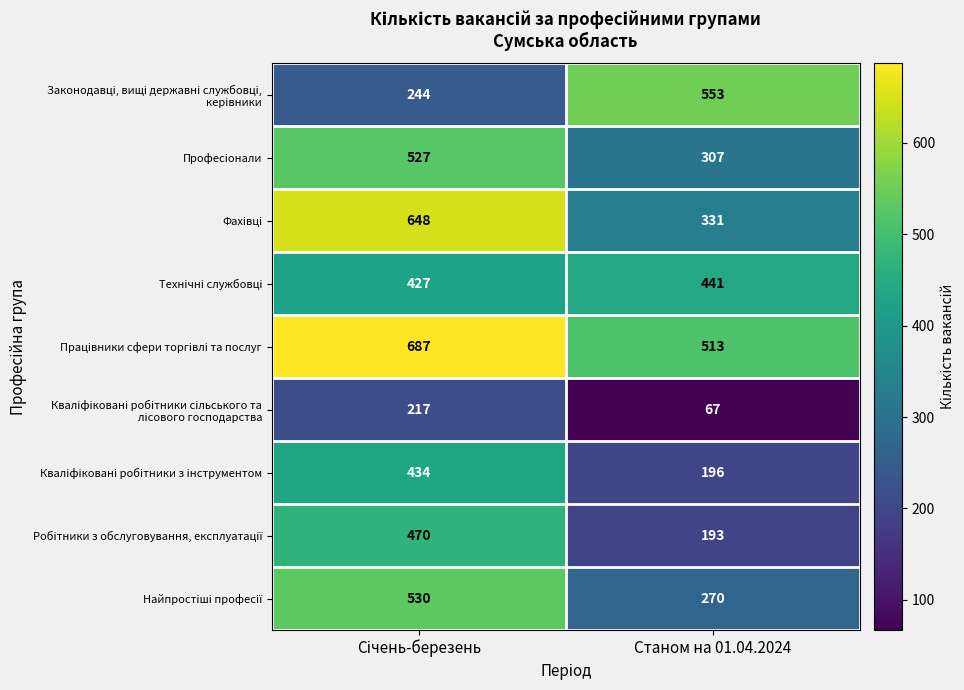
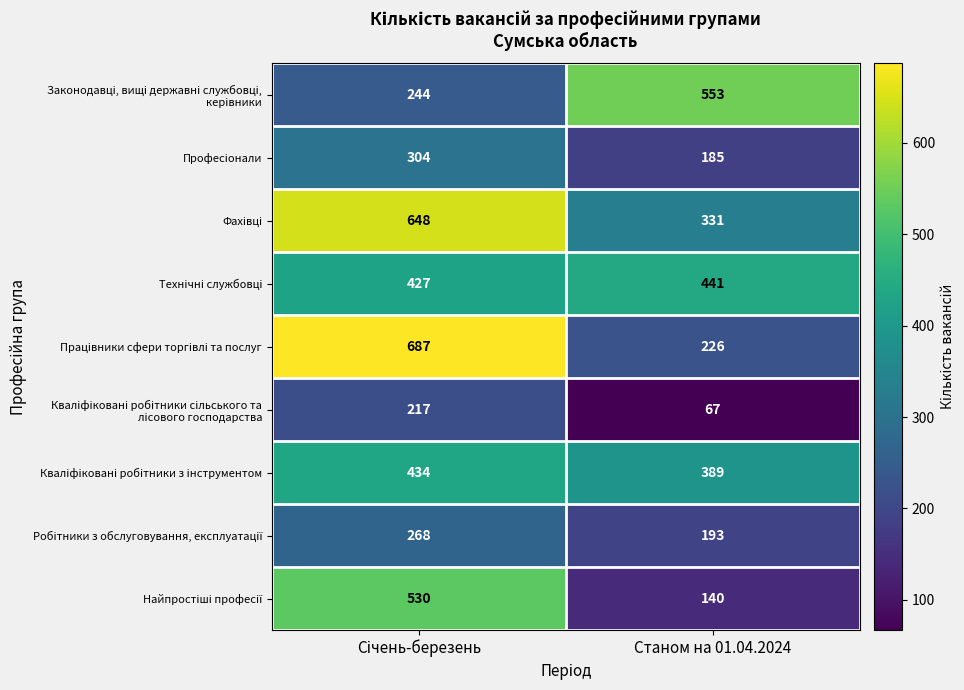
Професіонали, Січень-березень: 527 -> 304
Професіонали, Станом на 01.04.2024: 307 -> 185
Працівники сфери торгівлі та послуг, Станом на 01.04.2024: 513 -> 226
Кваліфіковані робітники з інструментом, Станом на 01.04.2024: 196 -> 389
Робітники з обслуговування, експлуатації, Січень-березень: 470 -> 268
Найпростіші професії, Станом на 01.04.2024: 270 -> 140
